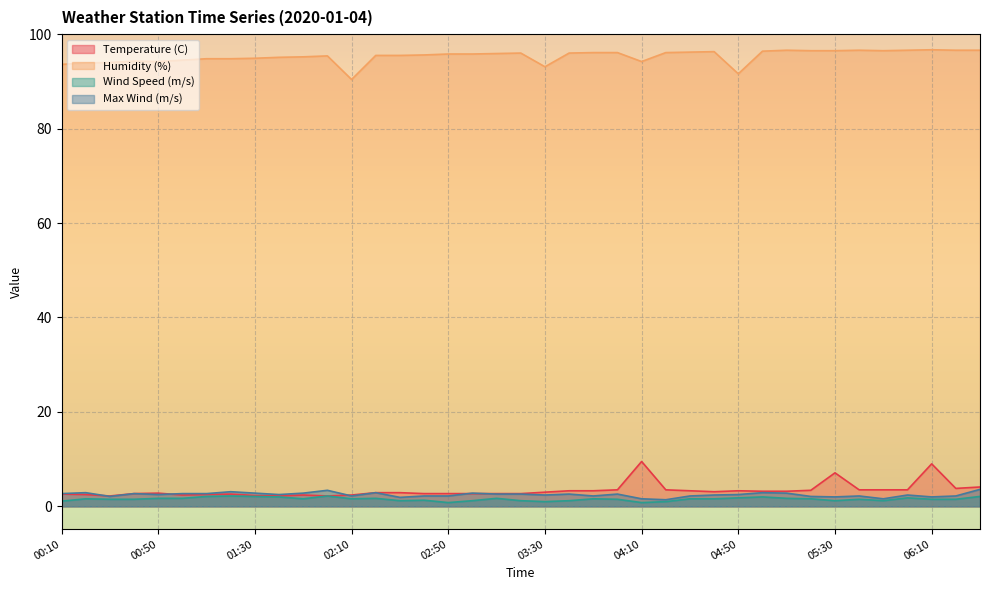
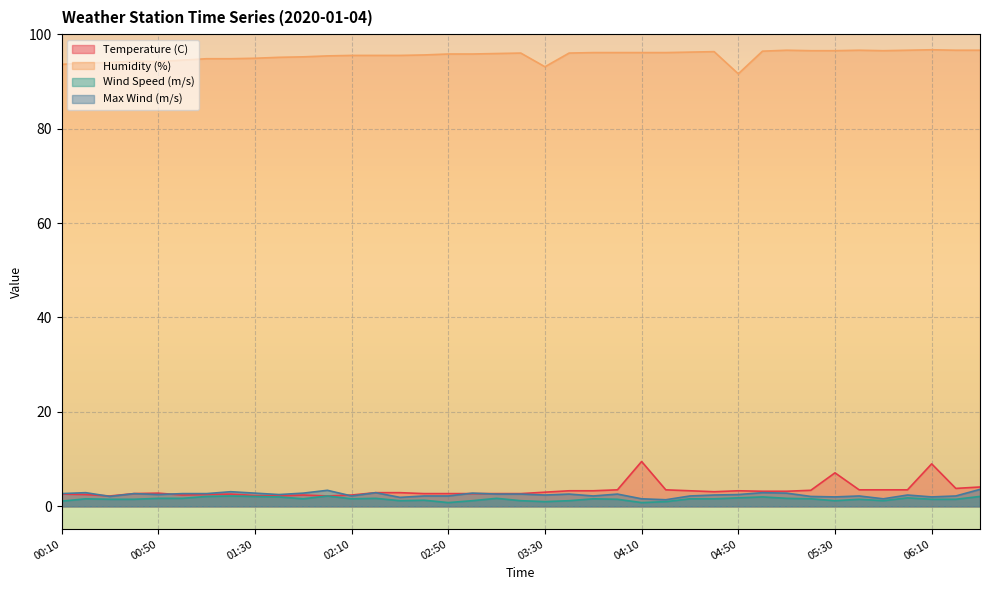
Humidity (%), 02:10: 90 -> 96
Humidity (%), 04:10: 94 -> 96
